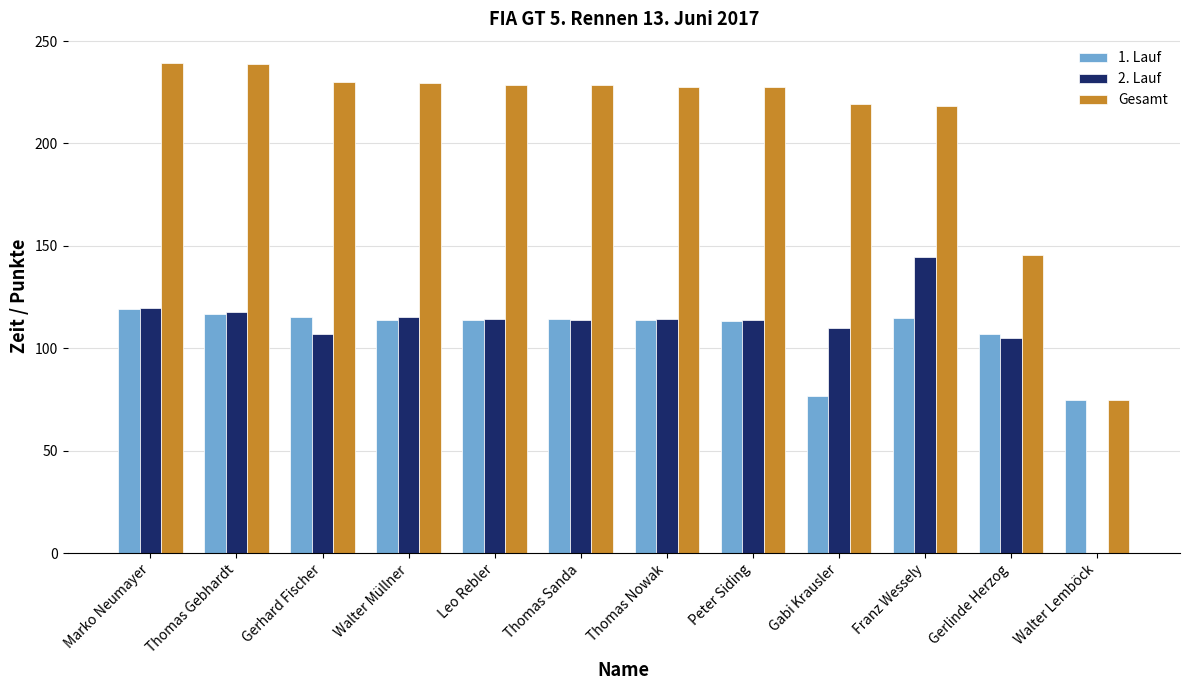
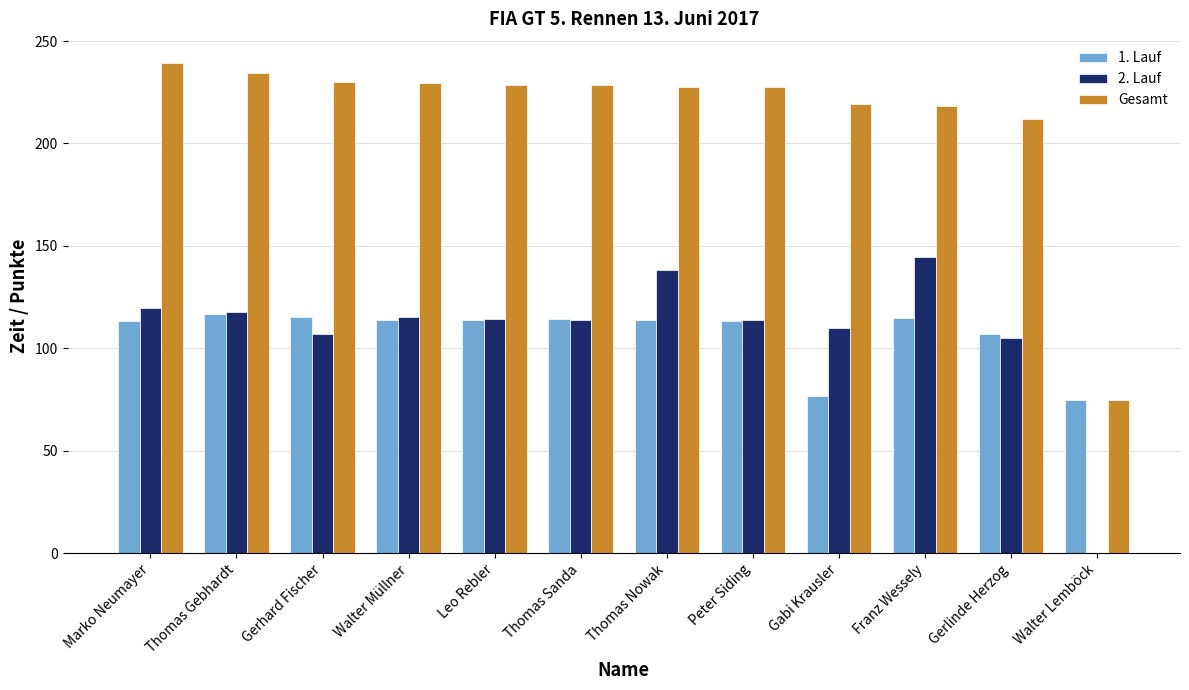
1. Lauf, Marko Neumayer: 119 -> 113
Gesamt, Thomas Gebhardt: 239 -> 235
2. Lauf, Thomas Nowak: 114 -> 138
Gesamt, Gerlinde Herzog: 145 -> 212
